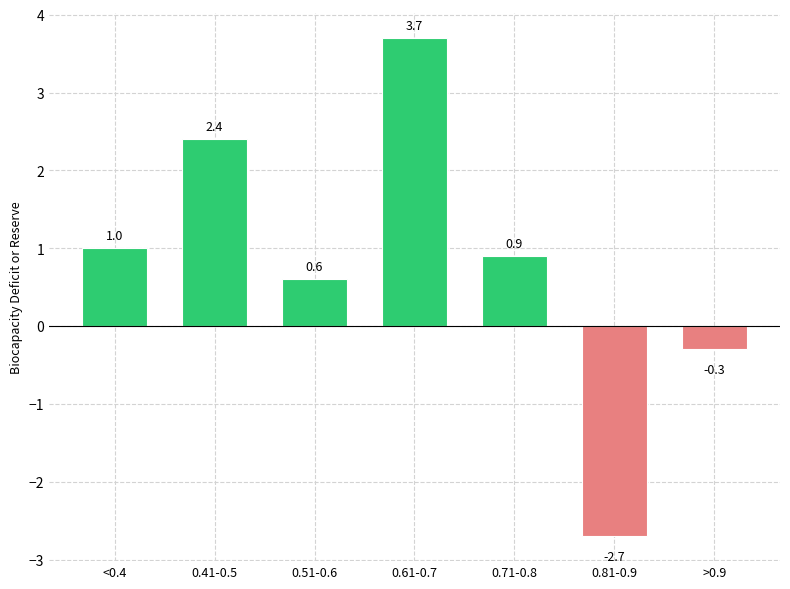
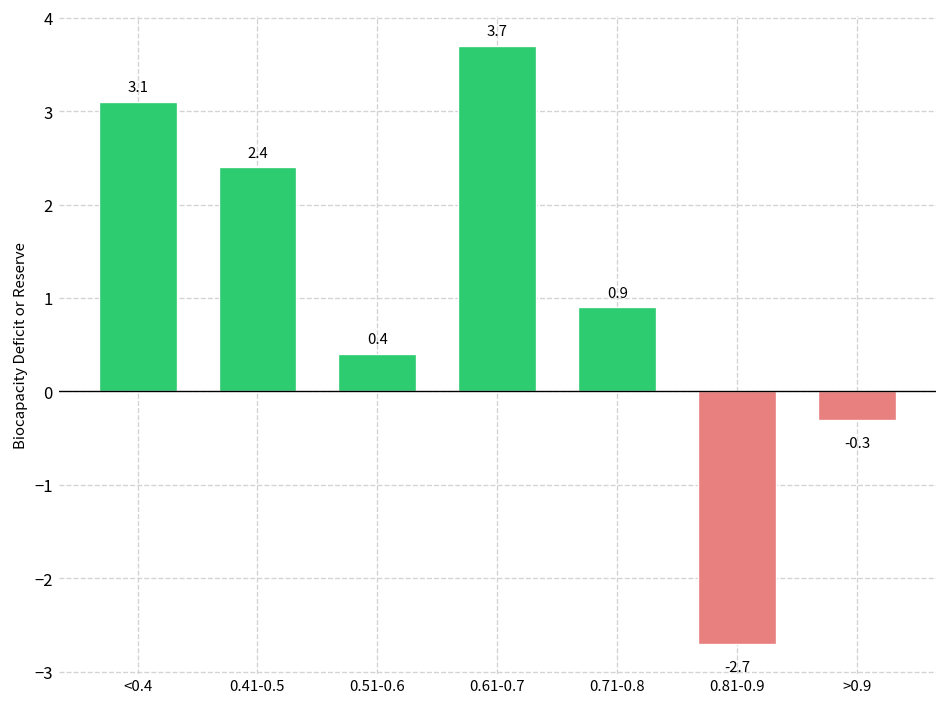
<0.4: 1.0 -> 3.1
0.51-0.6: 0.6 -> 0.4
